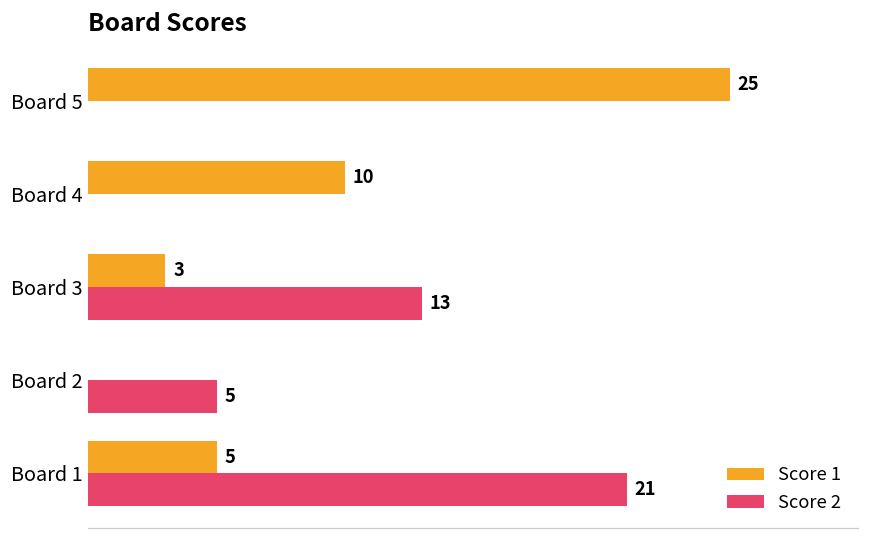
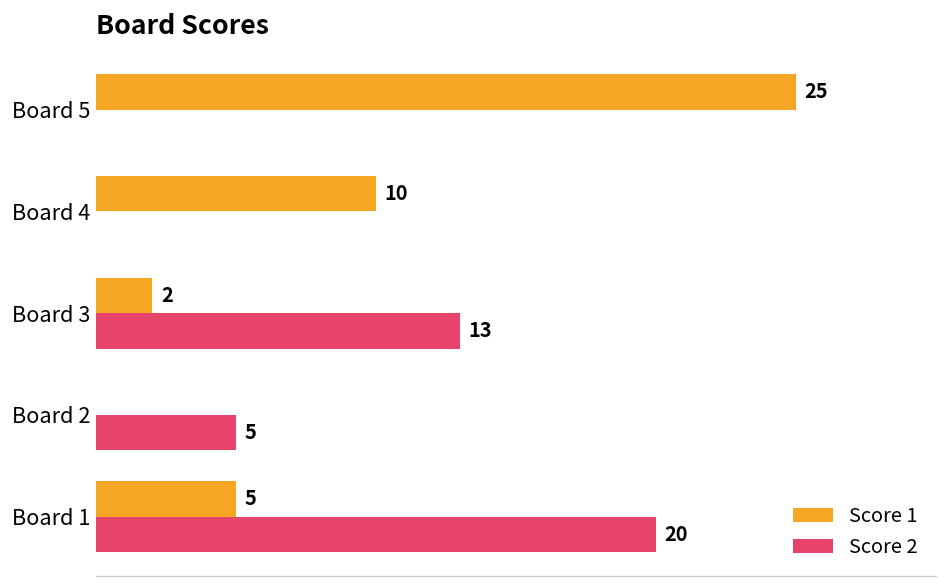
Score 1, Board 3: 3 -> 2
Score 2, Board 1: 21 -> 20
